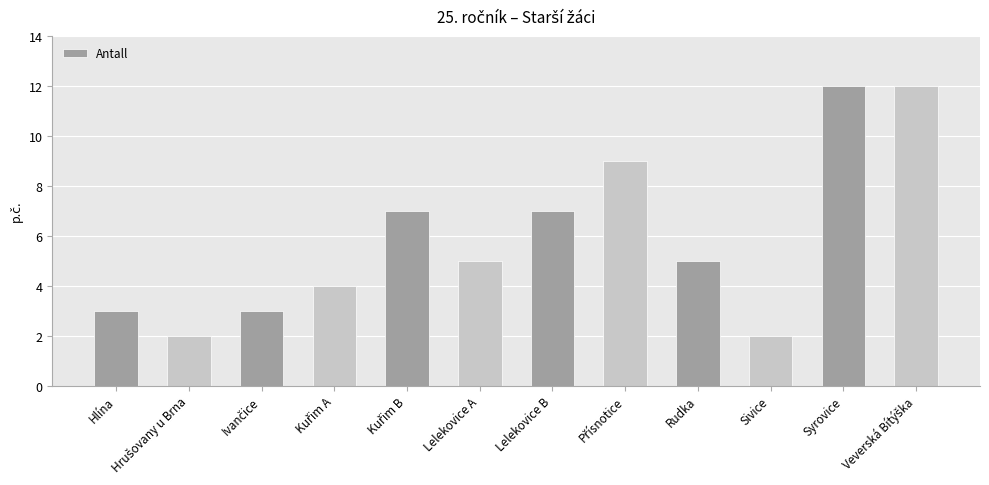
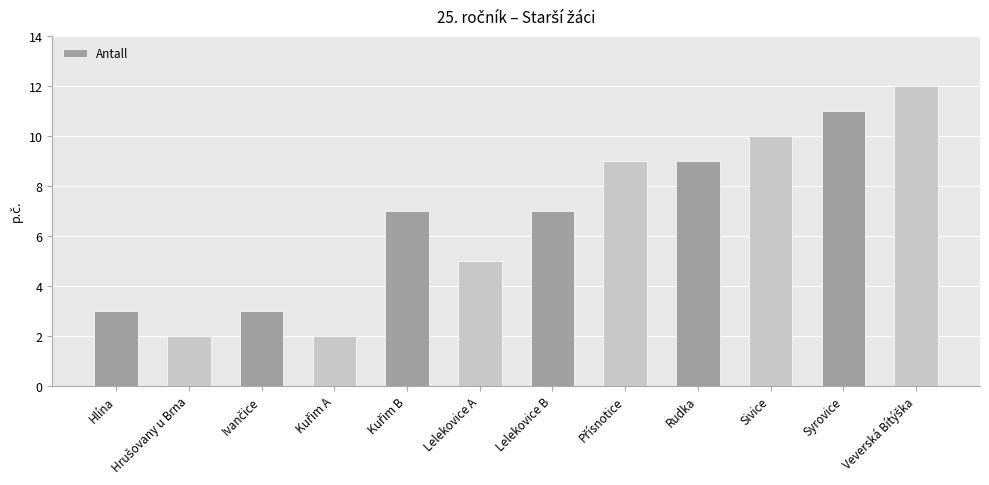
Kuřim A: 4 -> 2
Rudka: 5 -> 9
Sivice: 2 -> 10
Syrovice: 12 -> 11
